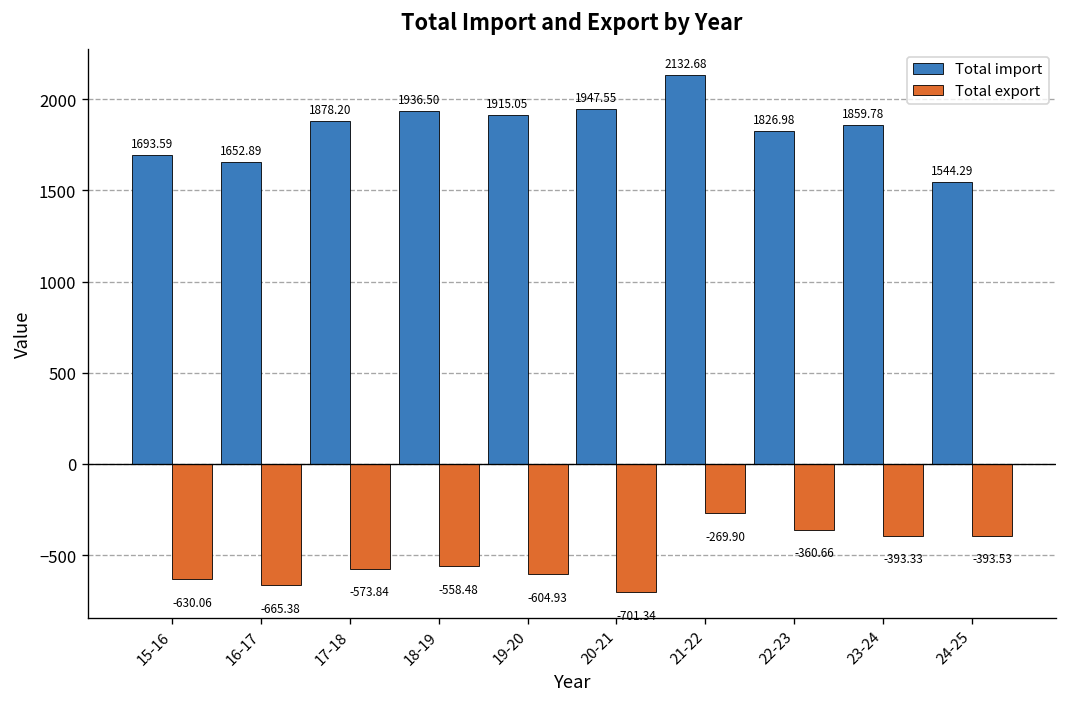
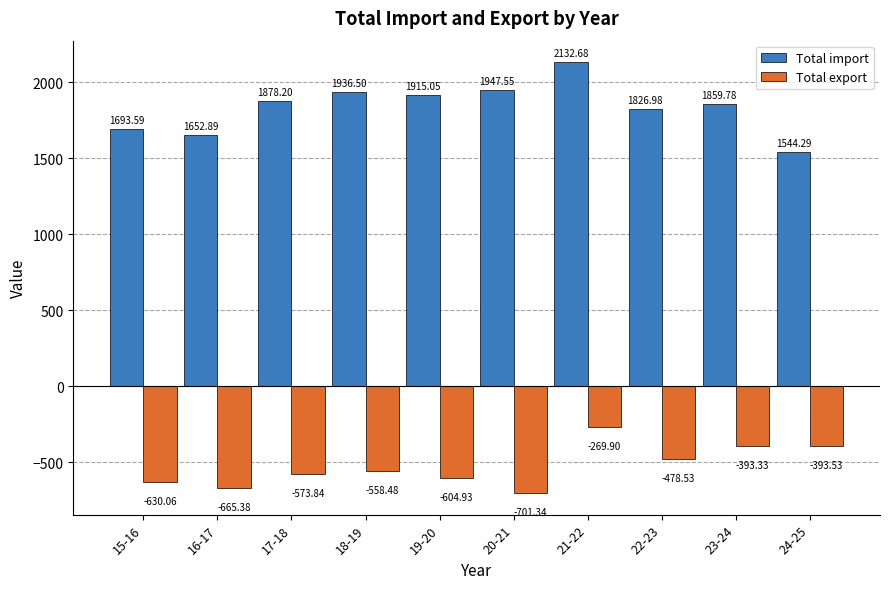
Total export, 22-23: -360.66 -> -478.53
